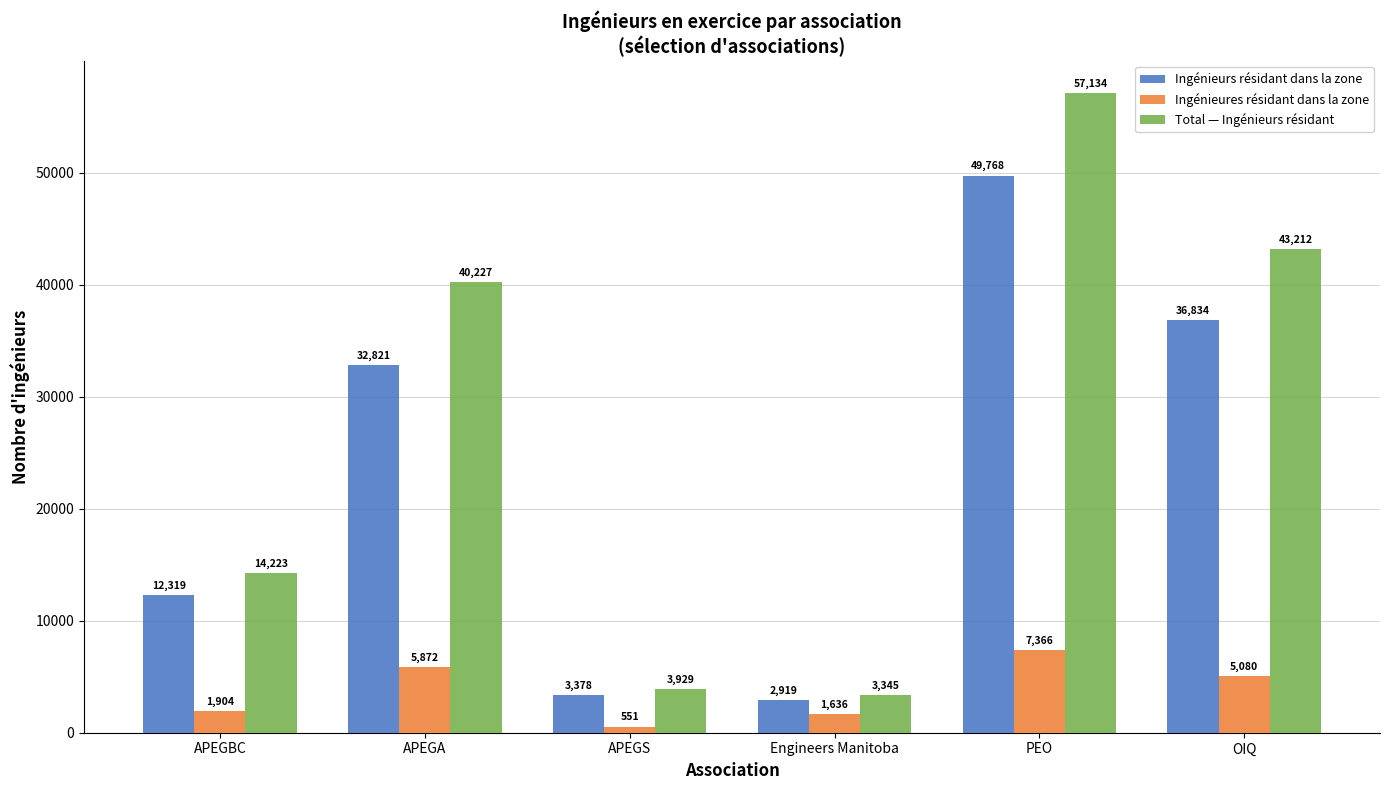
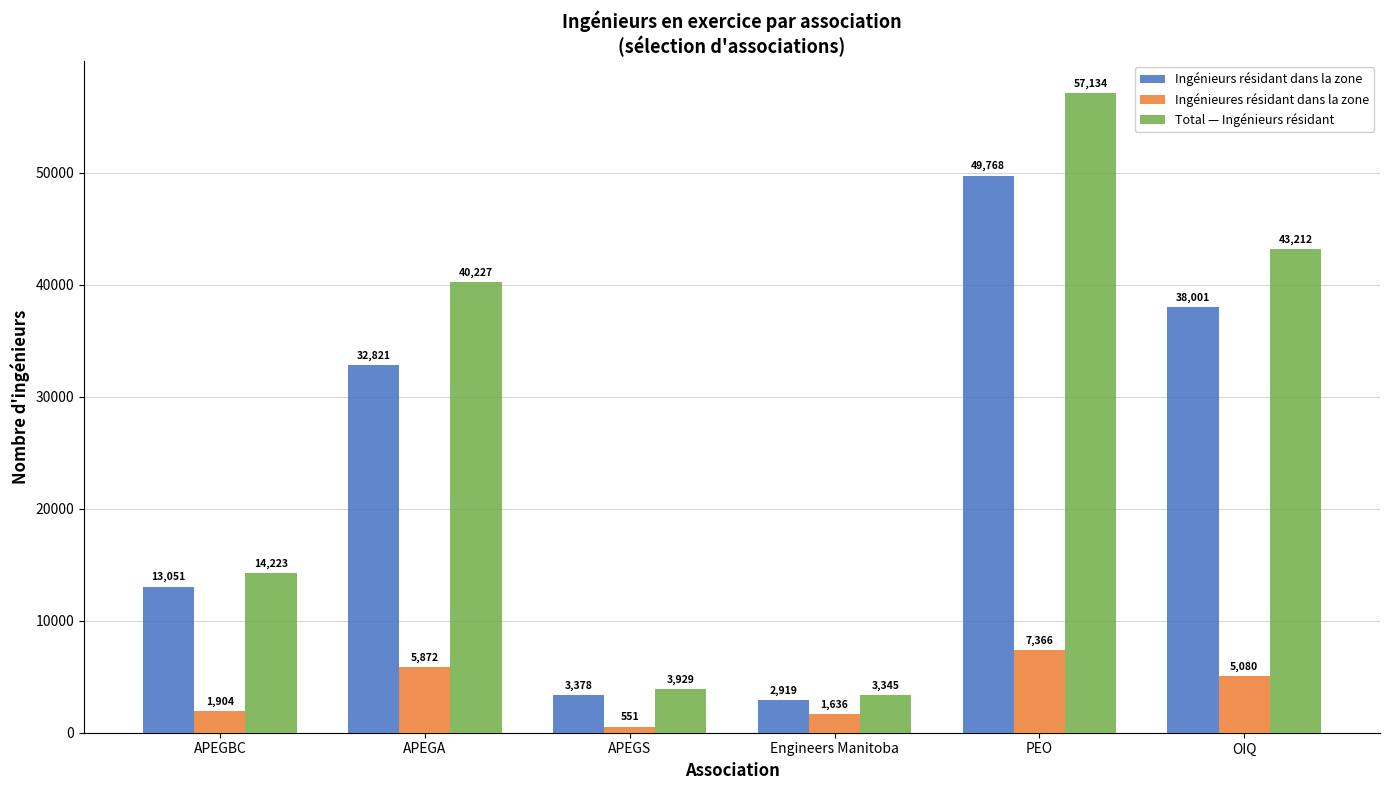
Ingénieurs résidant dans la zone, APEGBC: 12,319 -> 13,051
Ingénieurs résidant dans la zone, OIQ: 36,834 -> 38,001
